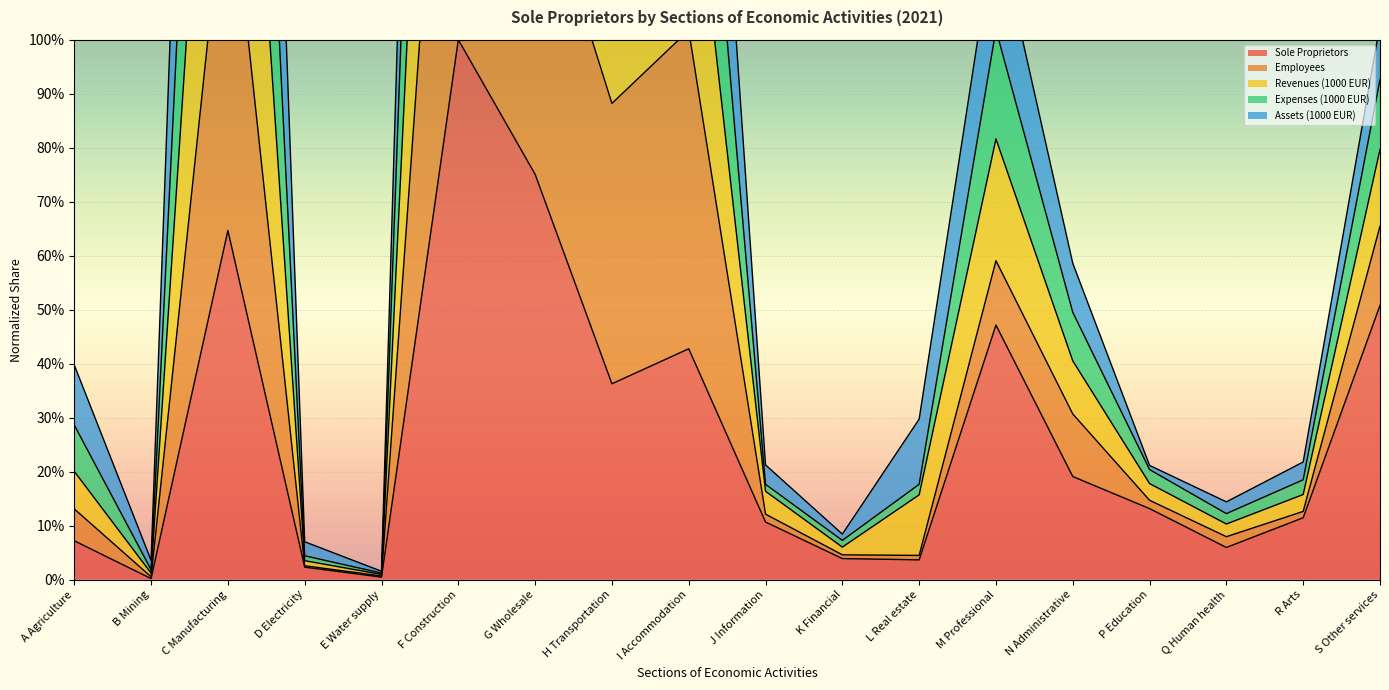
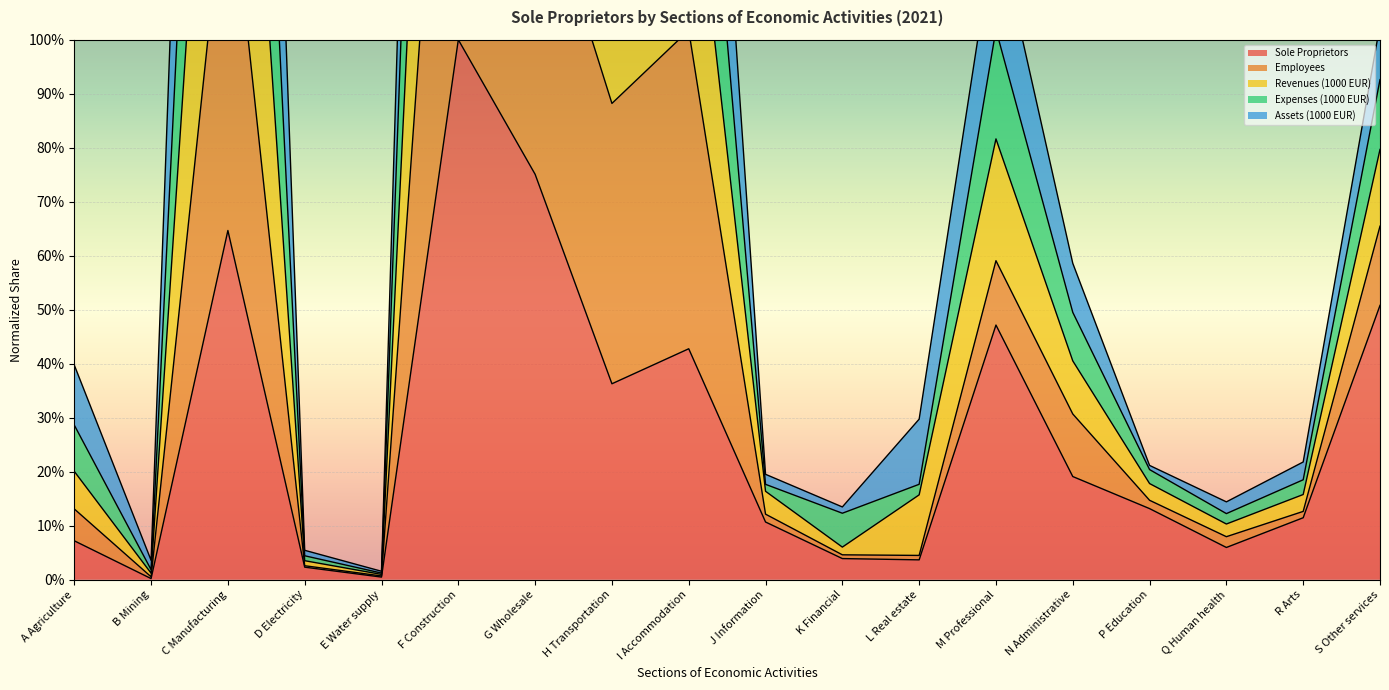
Assets (1000 EUR), D Electricity: 3% -> 1%
Assets (1000 EUR), J Information: 4% -> 2%
Expenses (1000 EUR), K Financial: 1% -> 6%
